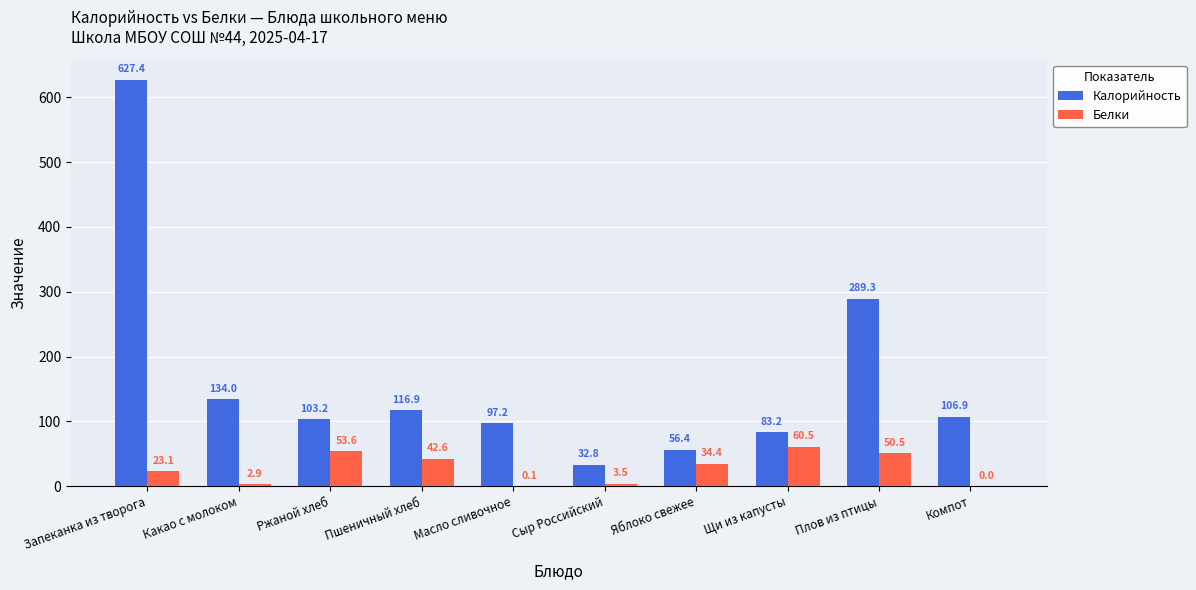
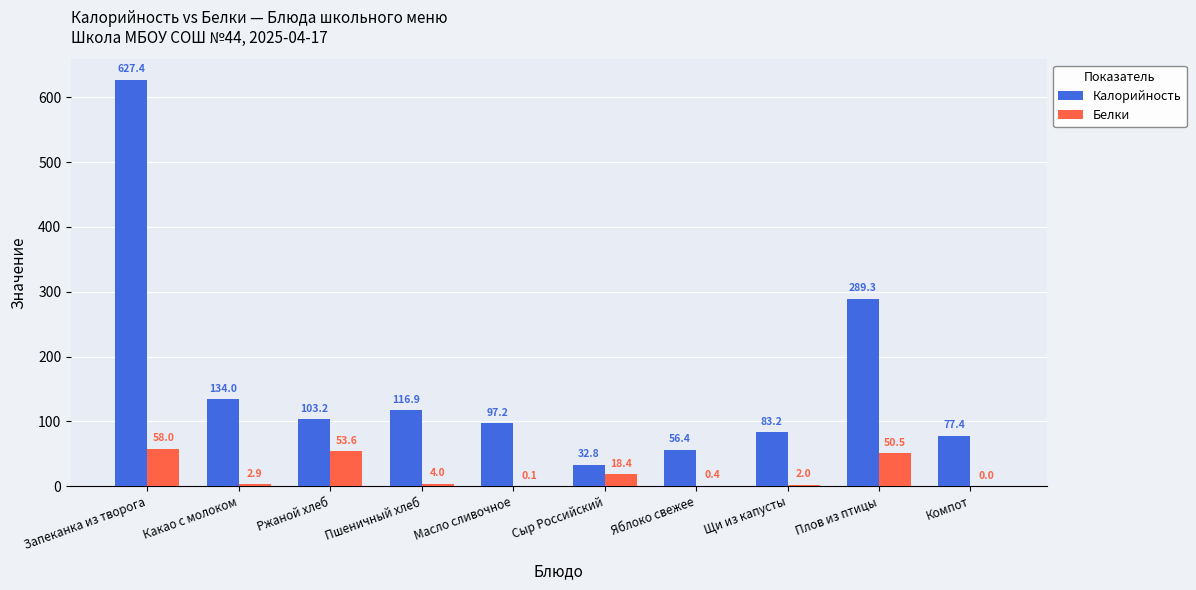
Белки, Запеканка из творога: 23.1 -> 58.0
Белки, Пшеничный хлеб: 42.6 -> 4.0
Белки, Сыр Российский: 3.5 -> 18.4
Белки, Яблоко свежее: 34.4 -> 0.4
Белки, Щи из капусты: 60.5 -> 2.0
Калорийность, Компот: 106.9 -> 77.4
